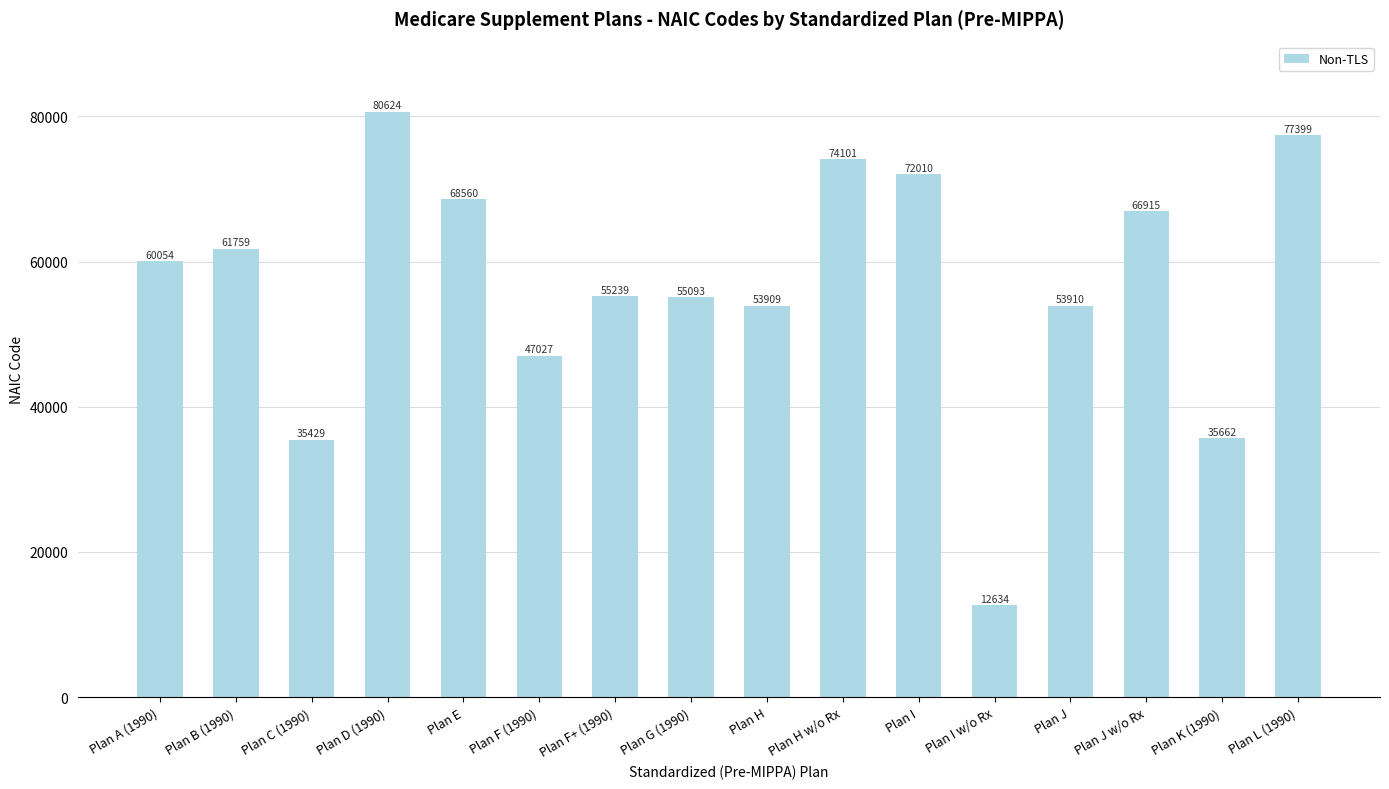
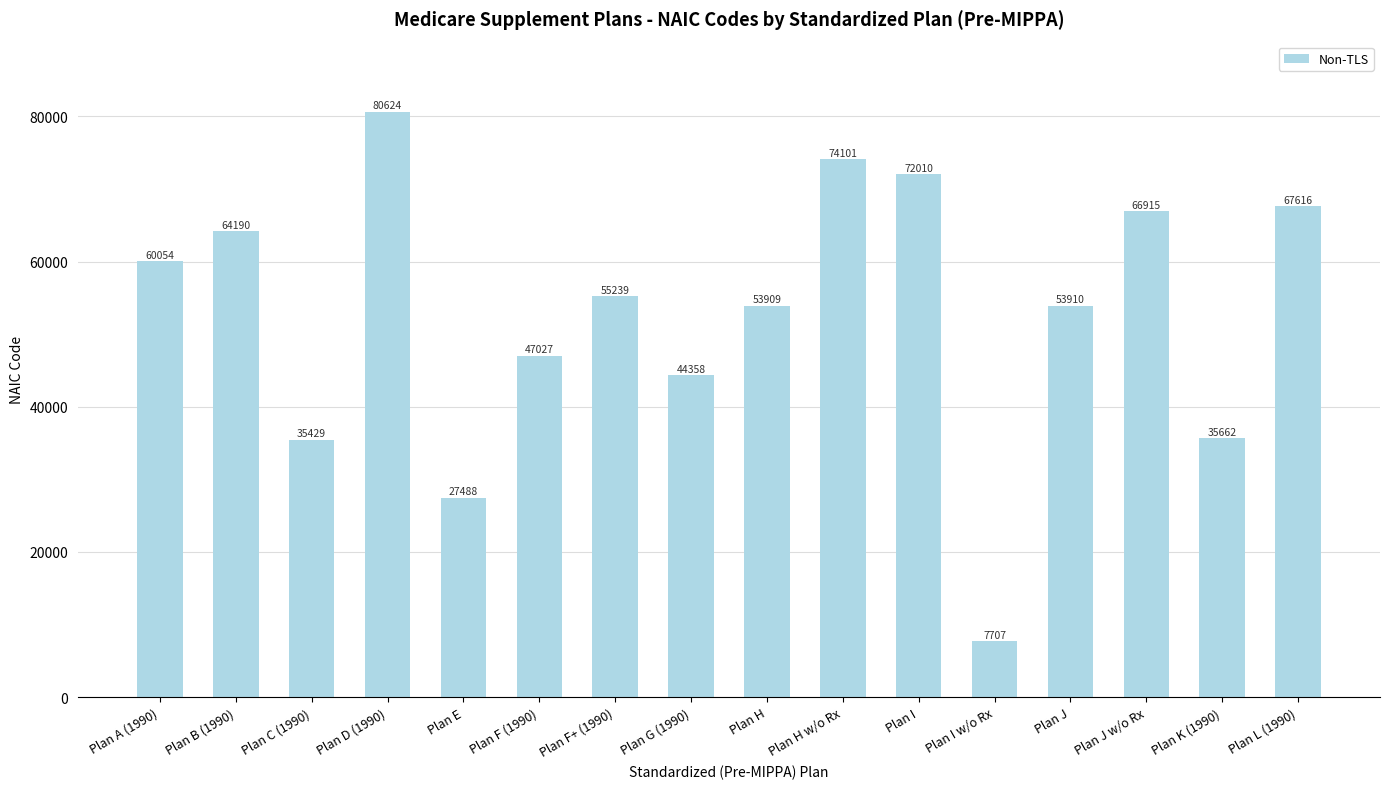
Plan B (1990): 61759 -> 64190
Plan E: 68560 -> 27488
Plan G (1990): 55093 -> 44358
Plan I w/o Rx: 12634 -> 7707
Plan L (1990): 77399 -> 67616
